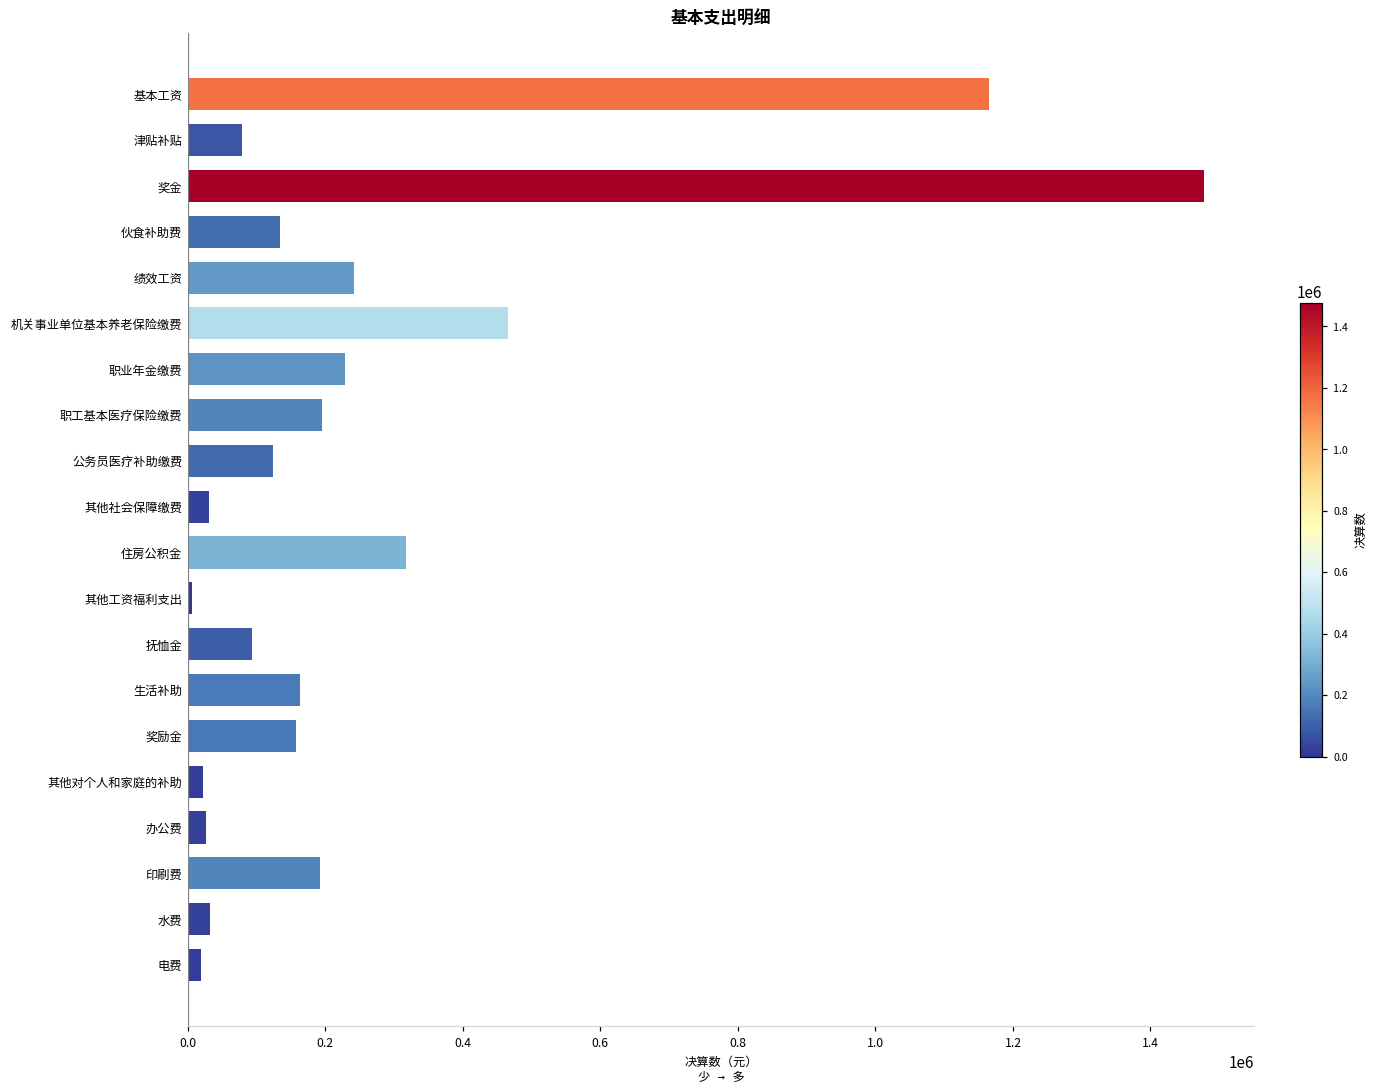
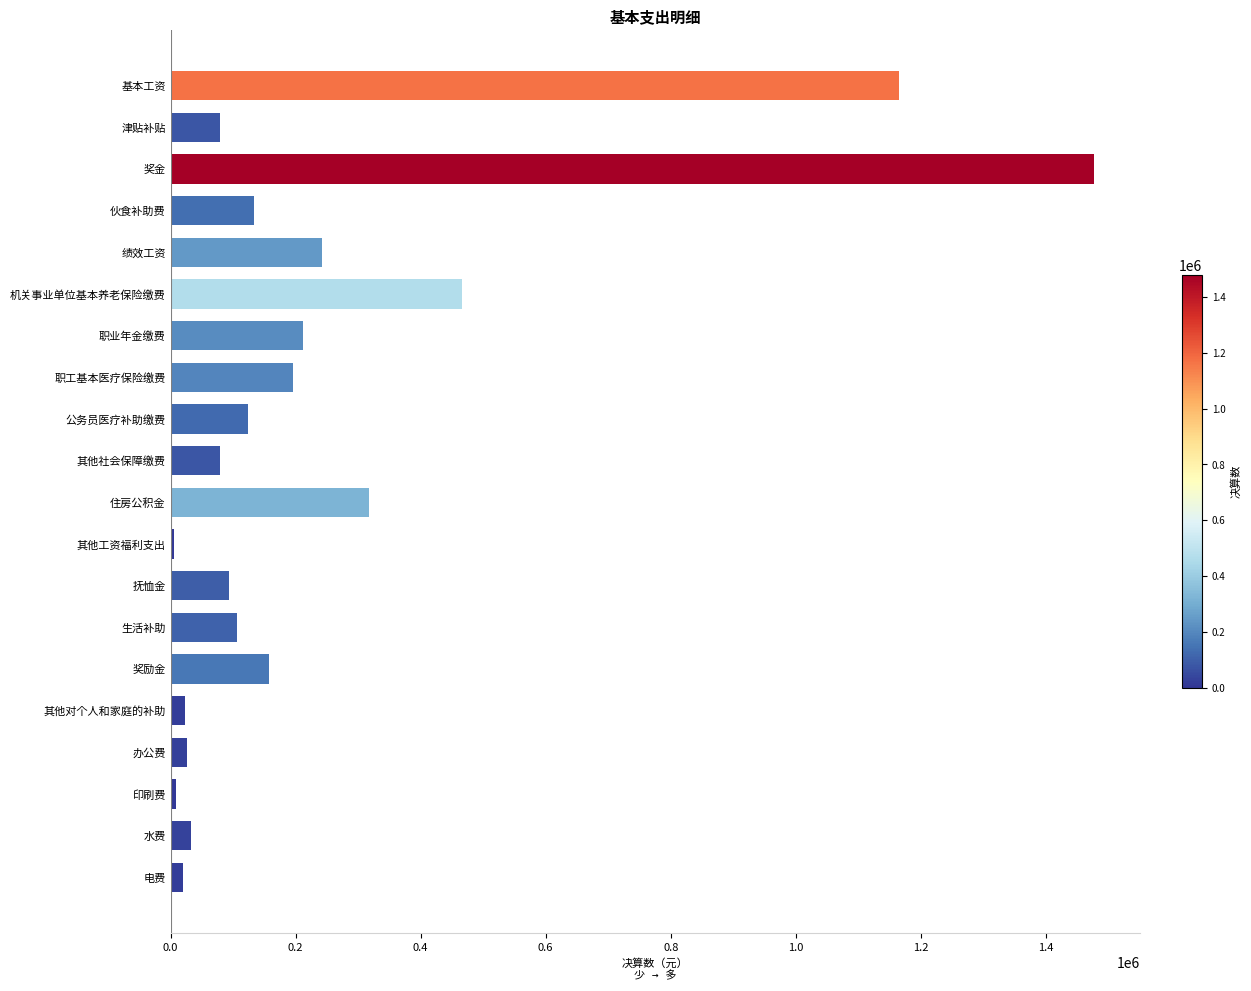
职业年金缴费: 230000 -> 210000
其他社会保障缴费: 30000 -> 80000
生活补助: 160000 -> 110000
印刷费: 190000 -> 10000
